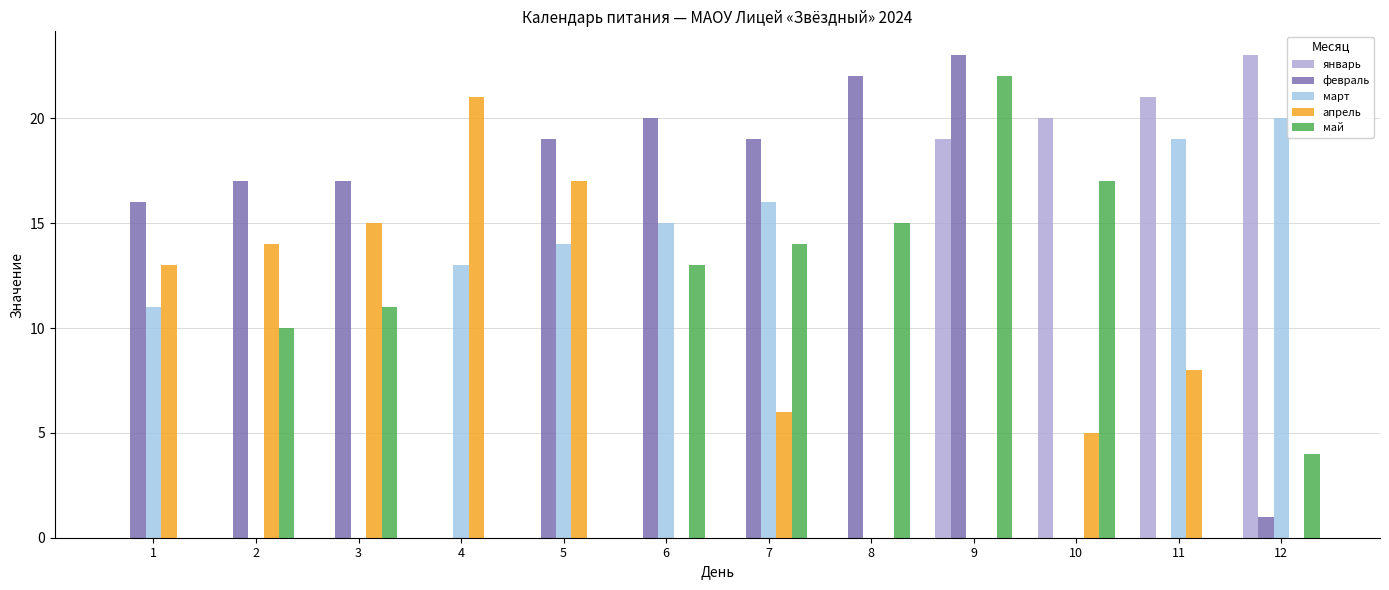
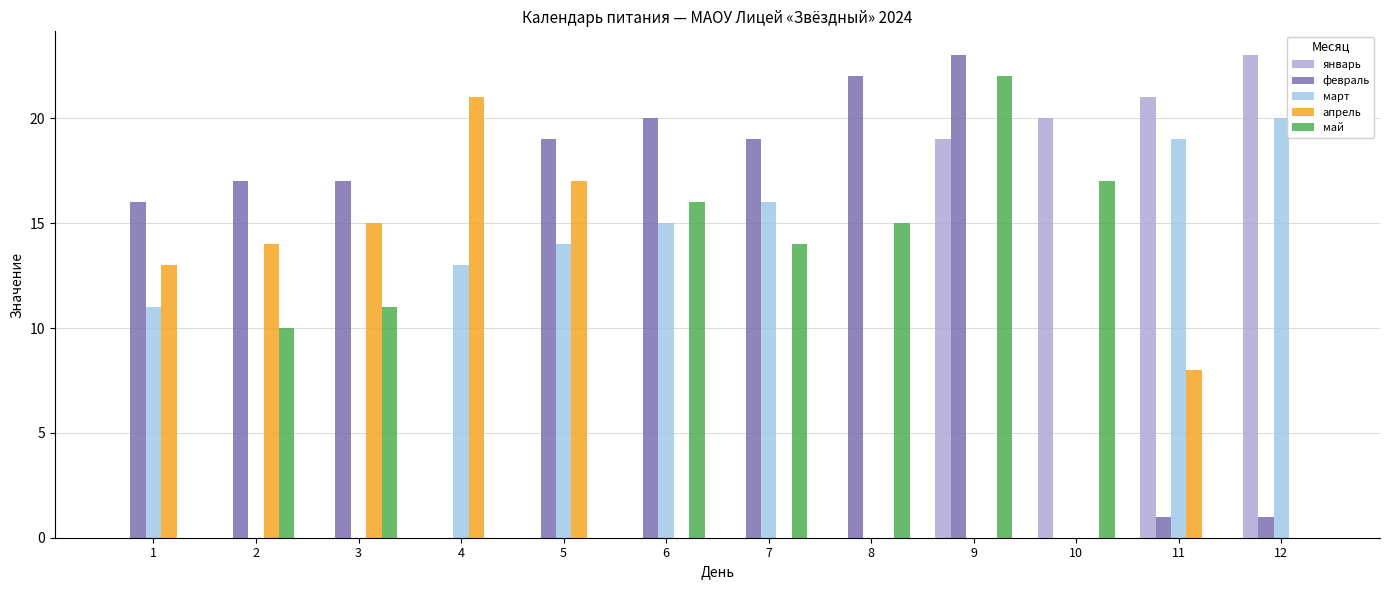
май, 6: 13 -> 16
апрель, 7: 6 -> 0
апрель, 10: 5 -> 0
февраль, 11: 0 -> 1
май, 12: 4 -> 0
